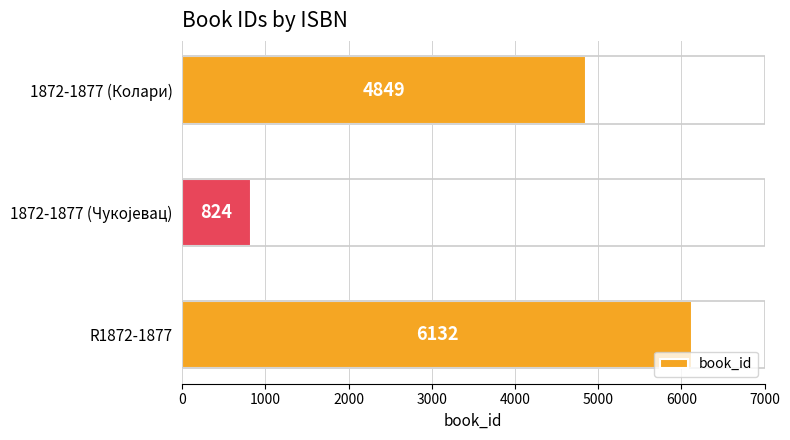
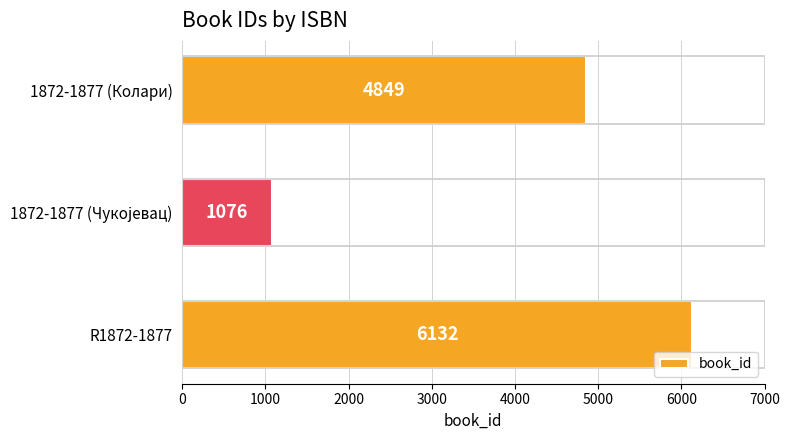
1872-1877 (Чукојевац): 824 -> 1076
